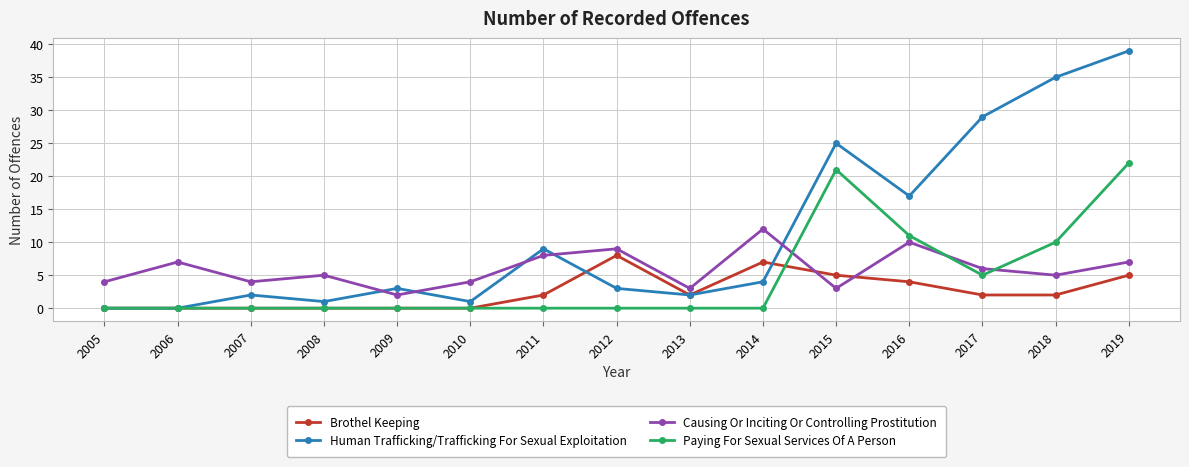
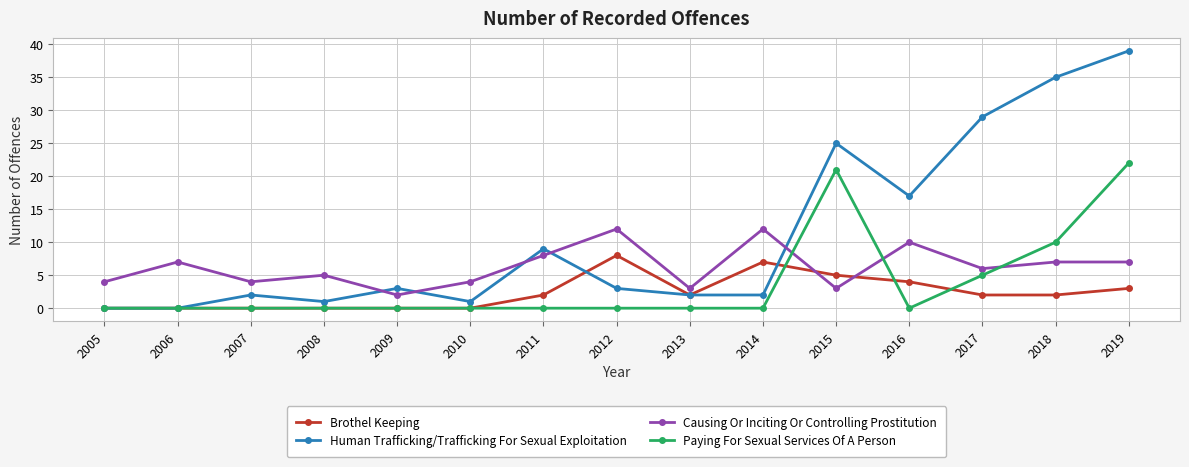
Causing Or Inciting Or Controlling Prostitution, 2012: 9 -> 12
Human Trafficking/Trafficking For Sexual Exploitation, 2014: 4 -> 2
Paying For Sexual Services Of A Person, 2016: 11 -> 0
Causing Or Inciting Or Controlling Prostitution, 2018: 5 -> 7
Brothel Keeping, 2019: 5 -> 3
